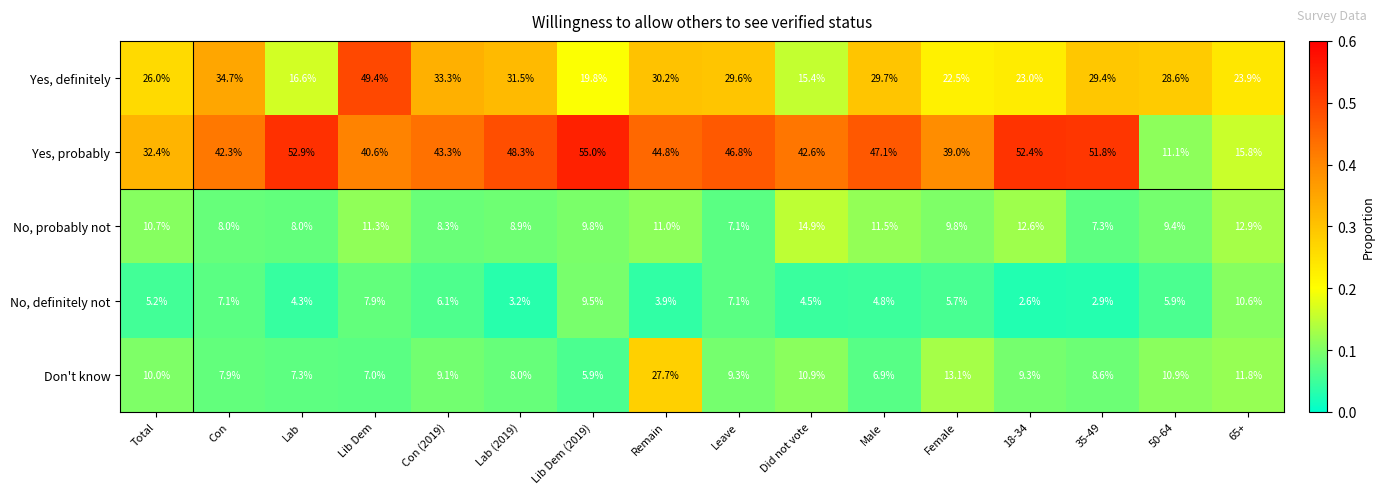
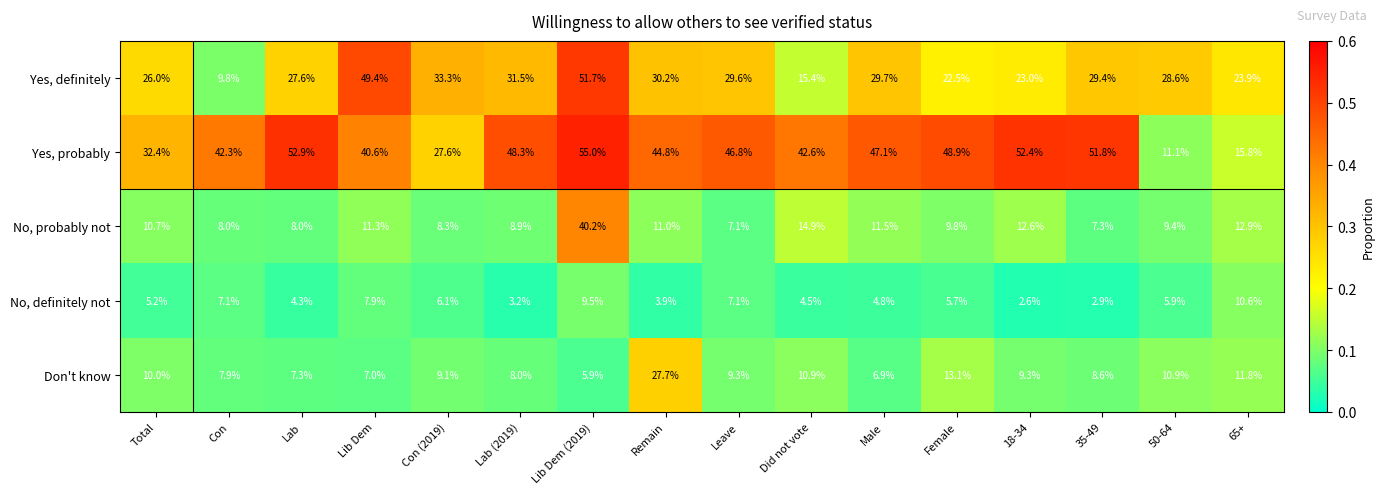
Yes, definitely, Con: 34.7% -> 9.8%
Yes, definitely, Lab: 16.6% -> 27.6%
Yes, definitely, Lib Dem (2019): 19.8% -> 51.7%
Yes, probably, Con (2019): 43.3% -> 27.6%
Yes, probably, Female: 39.0% -> 48.9%
No, probably not, Lib Dem (2019): 9.8% -> 40.2%
